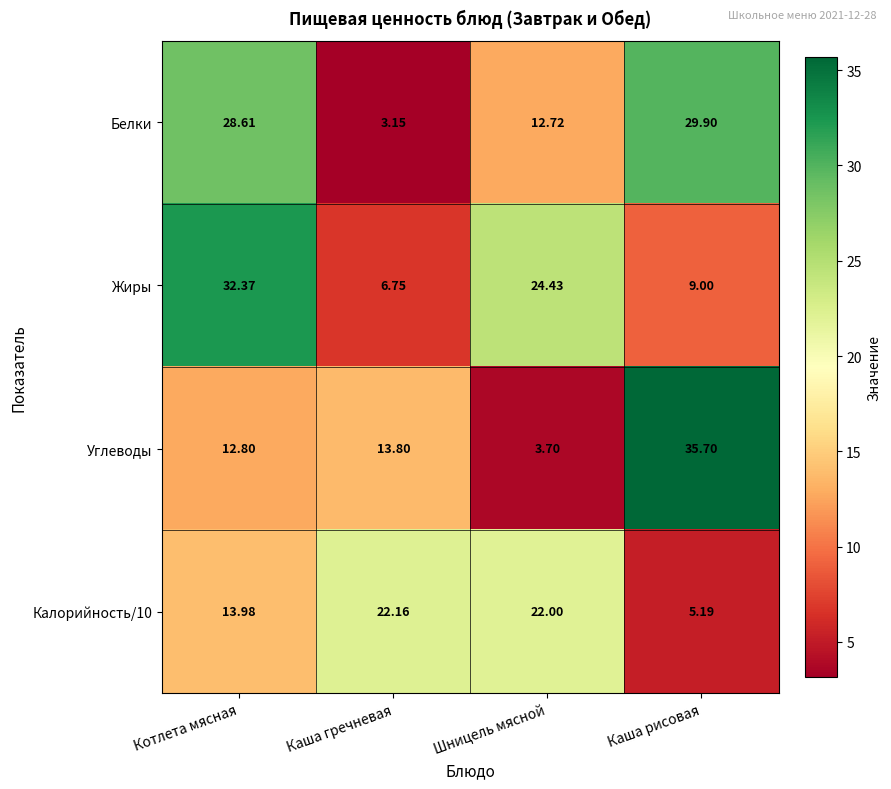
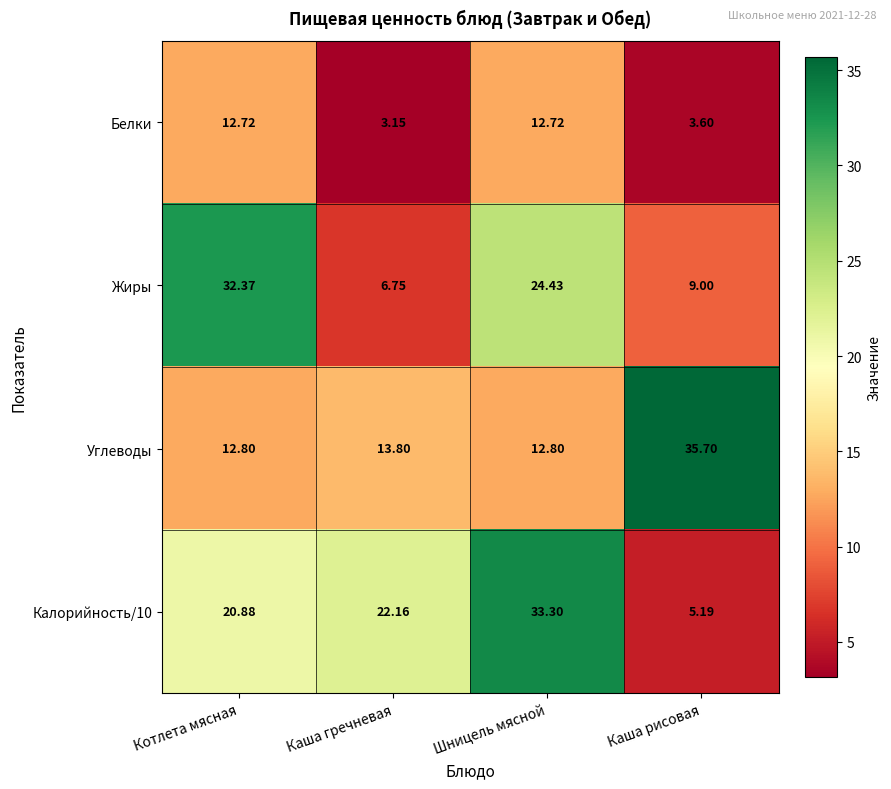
Белки, Котлета мясная: 28.61 -> 12.72
Белки, Каша рисовая: 29.90 -> 3.60
Углеводы, Шницель мясной: 3.70 -> 12.80
Калорийность/10, Котлета мясная: 13.98 -> 20.88
Калорийность/10, Шницель мясной: 22.00 -> 33.30
